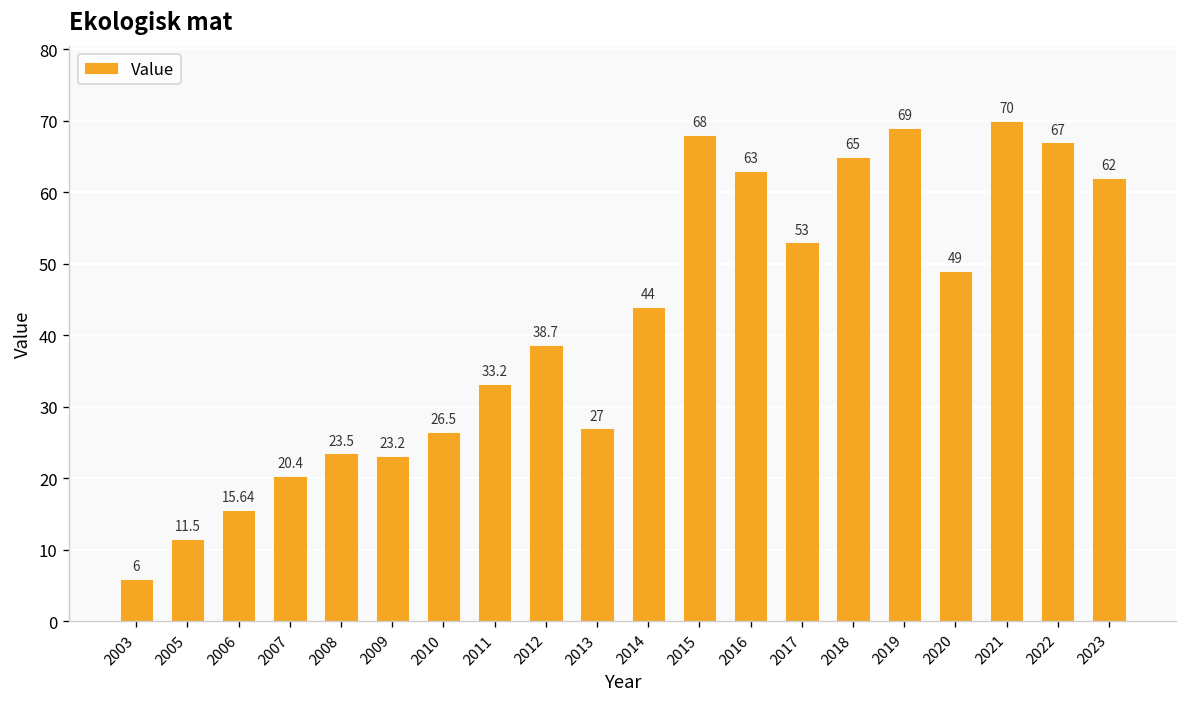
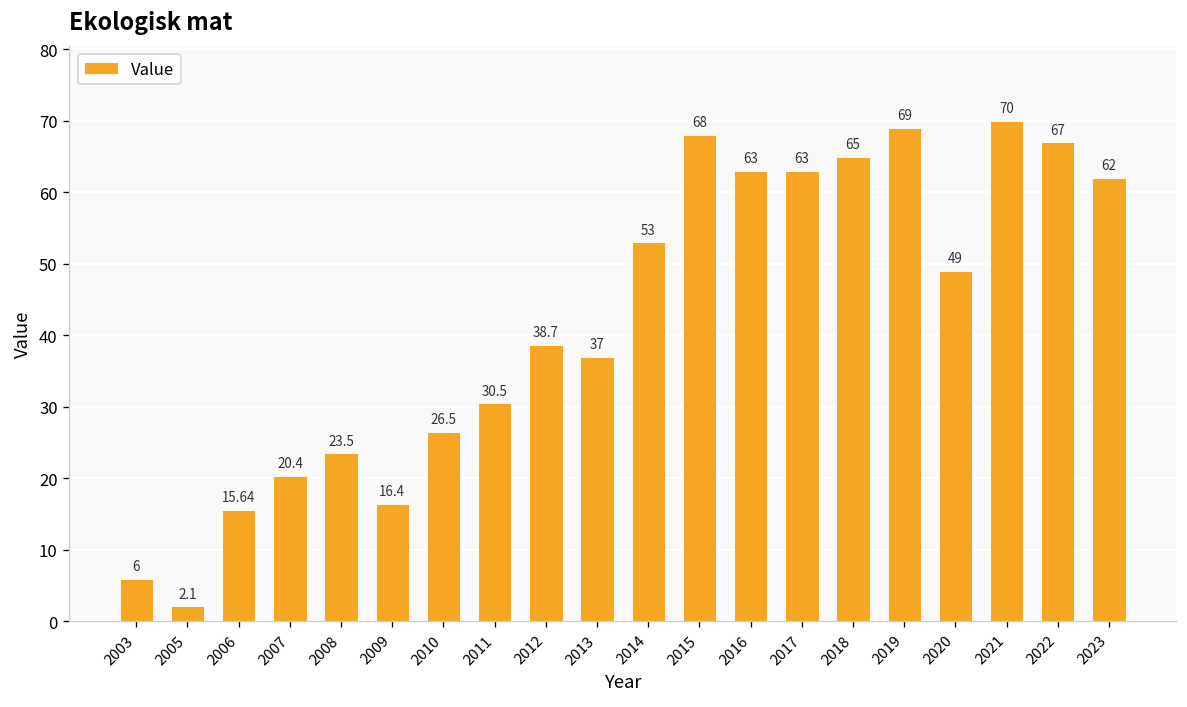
2005: 11.5 -> 2.1
2009: 23.2 -> 16.4
2011: 33.2 -> 30.5
2013: 27 -> 37
2014: 44 -> 53
2017: 53 -> 63
